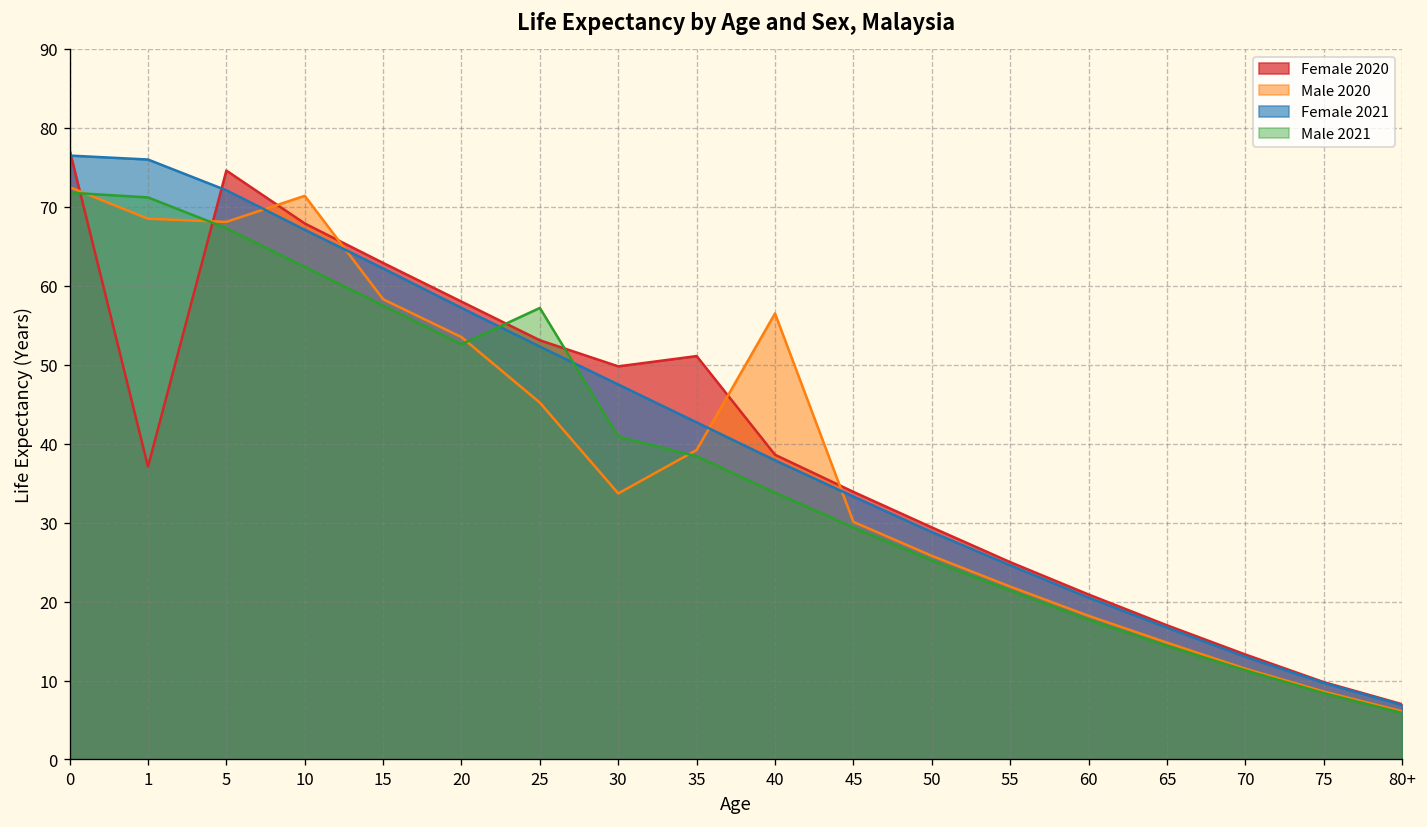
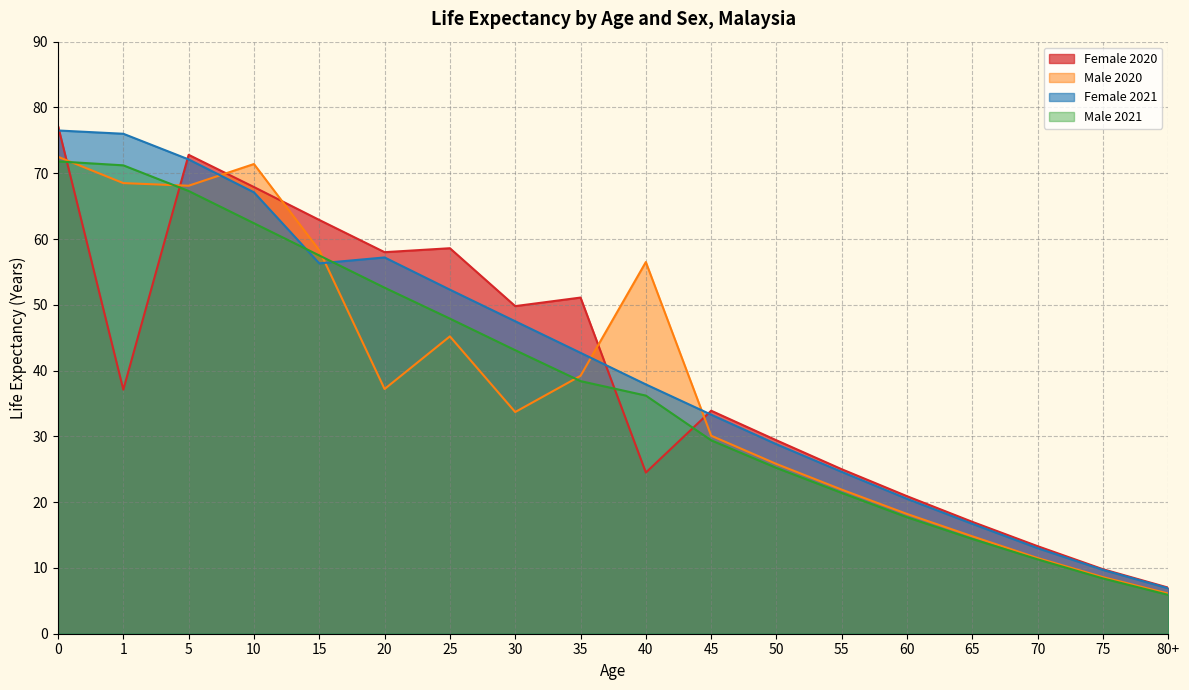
Female 2020, 5: 75 -> 73
Female 2021, 15: 62 -> 56
Male 2020, 20: 54 -> 37
Female 2020, 25: 53 -> 59
Male 2021, 25: 57 -> 48
Male 2021, 30: 41 -> 43
Female 2020, 40: 39 -> 25
Male 2021, 40: 34 -> 36
